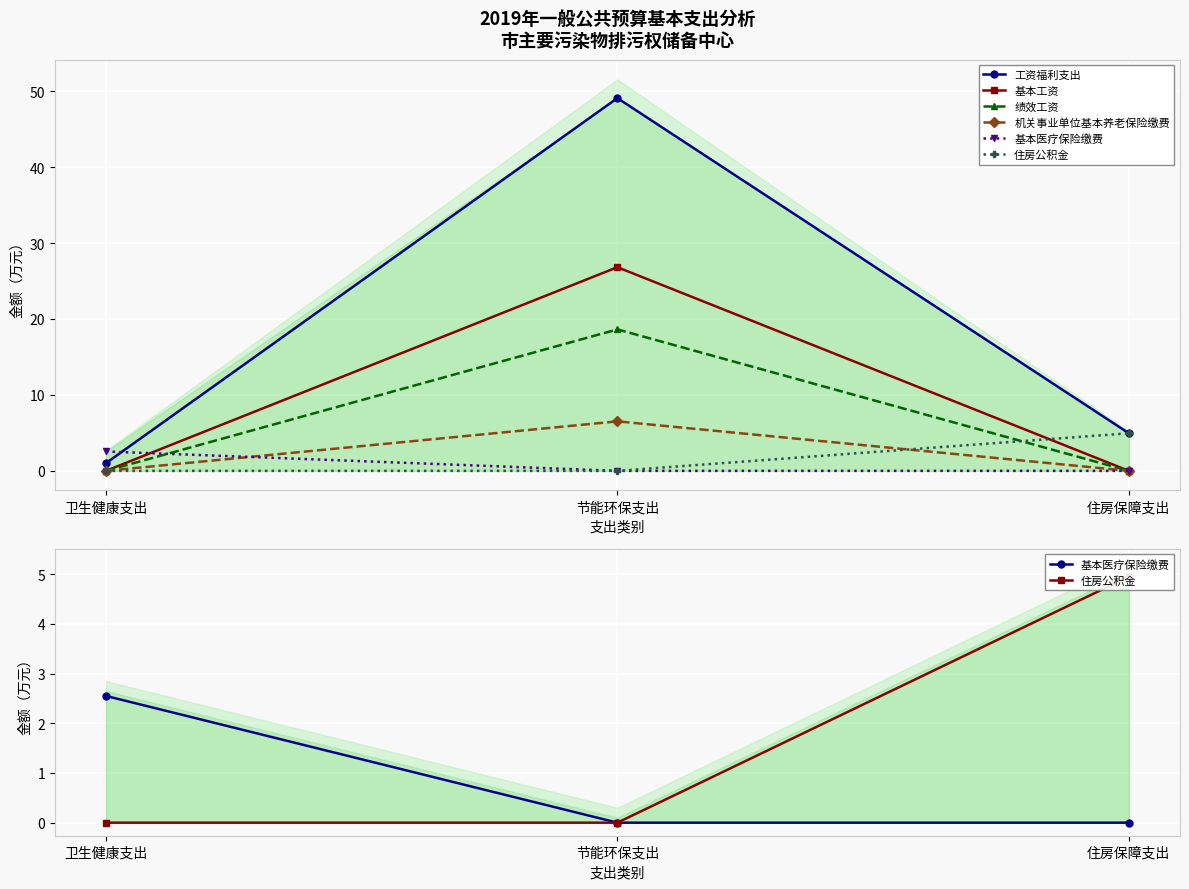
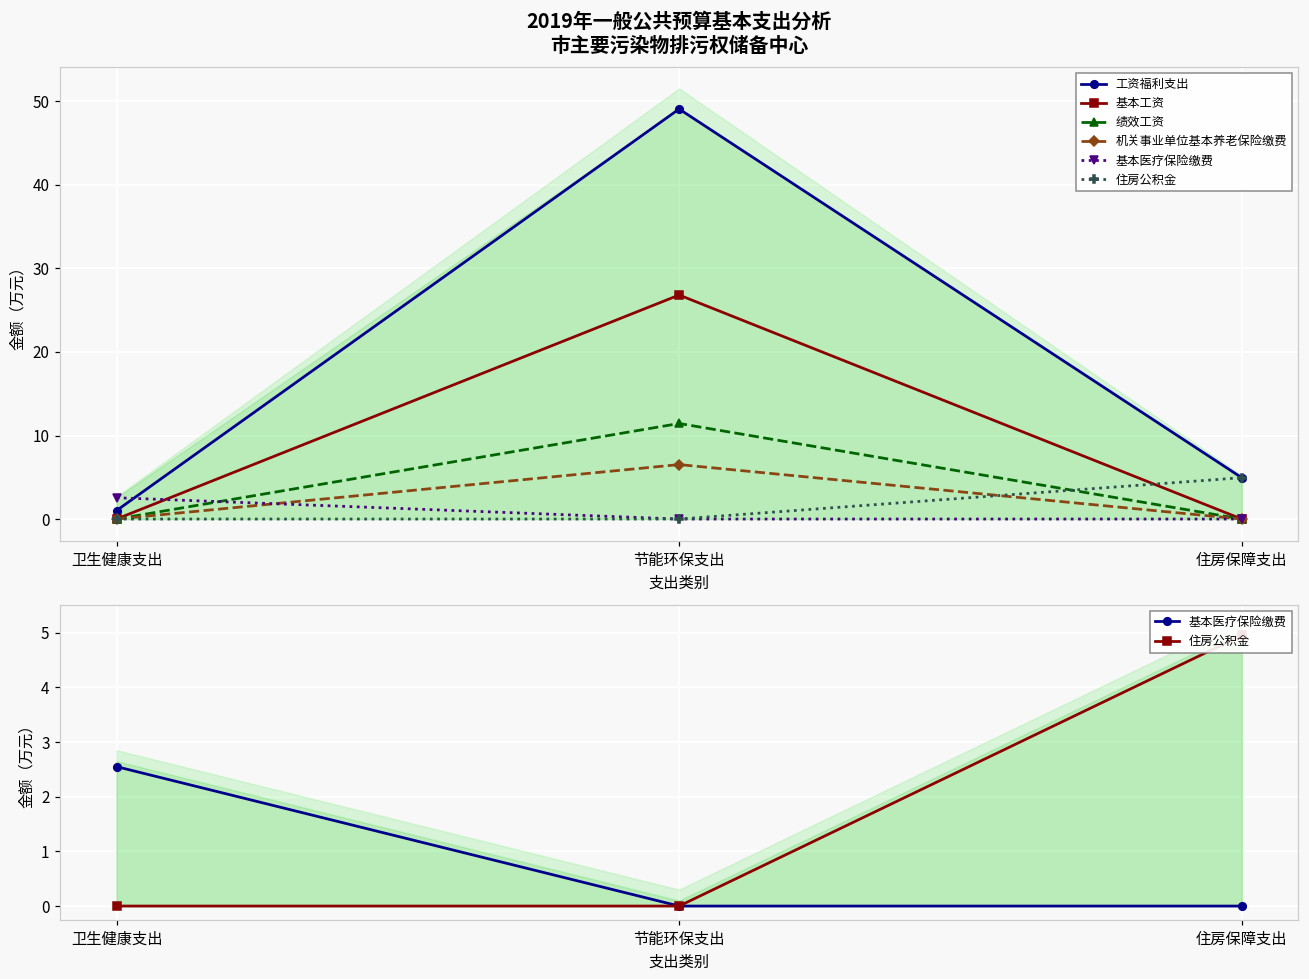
2019年一般公共预算基本支出分析 市主要污染物排污权储备中心, 绩效工资, 节能环保支出: 19 -> 11
